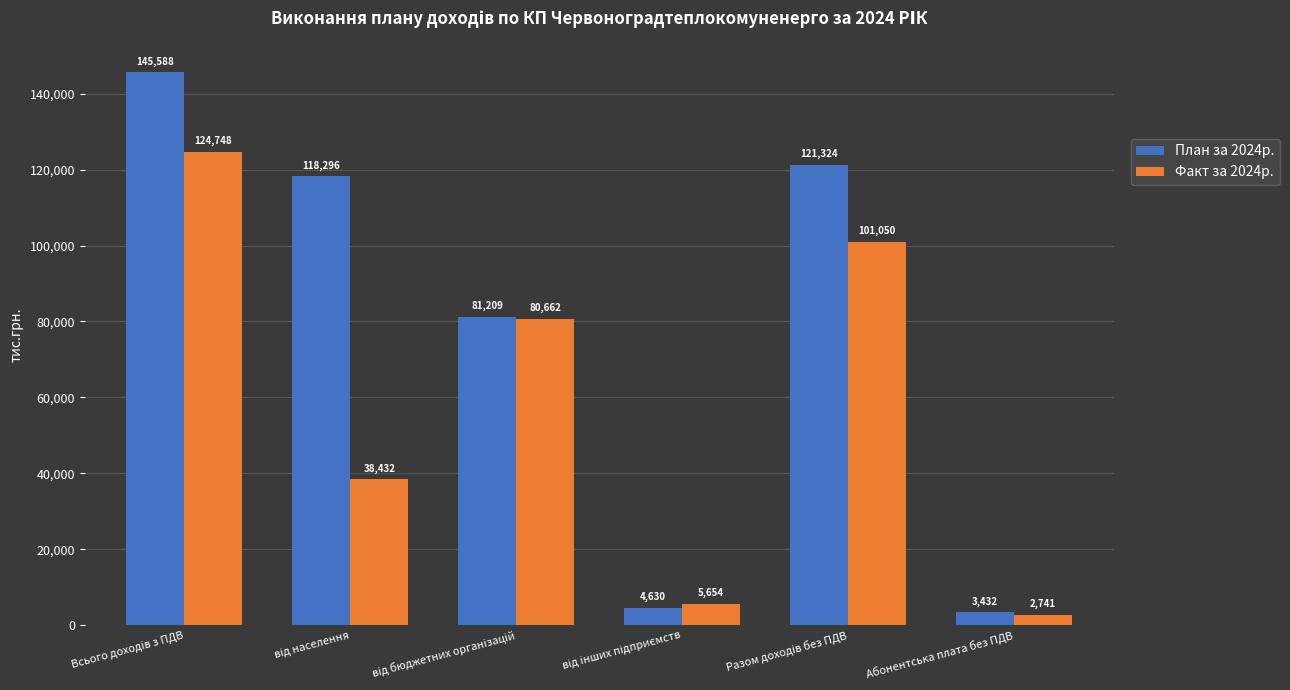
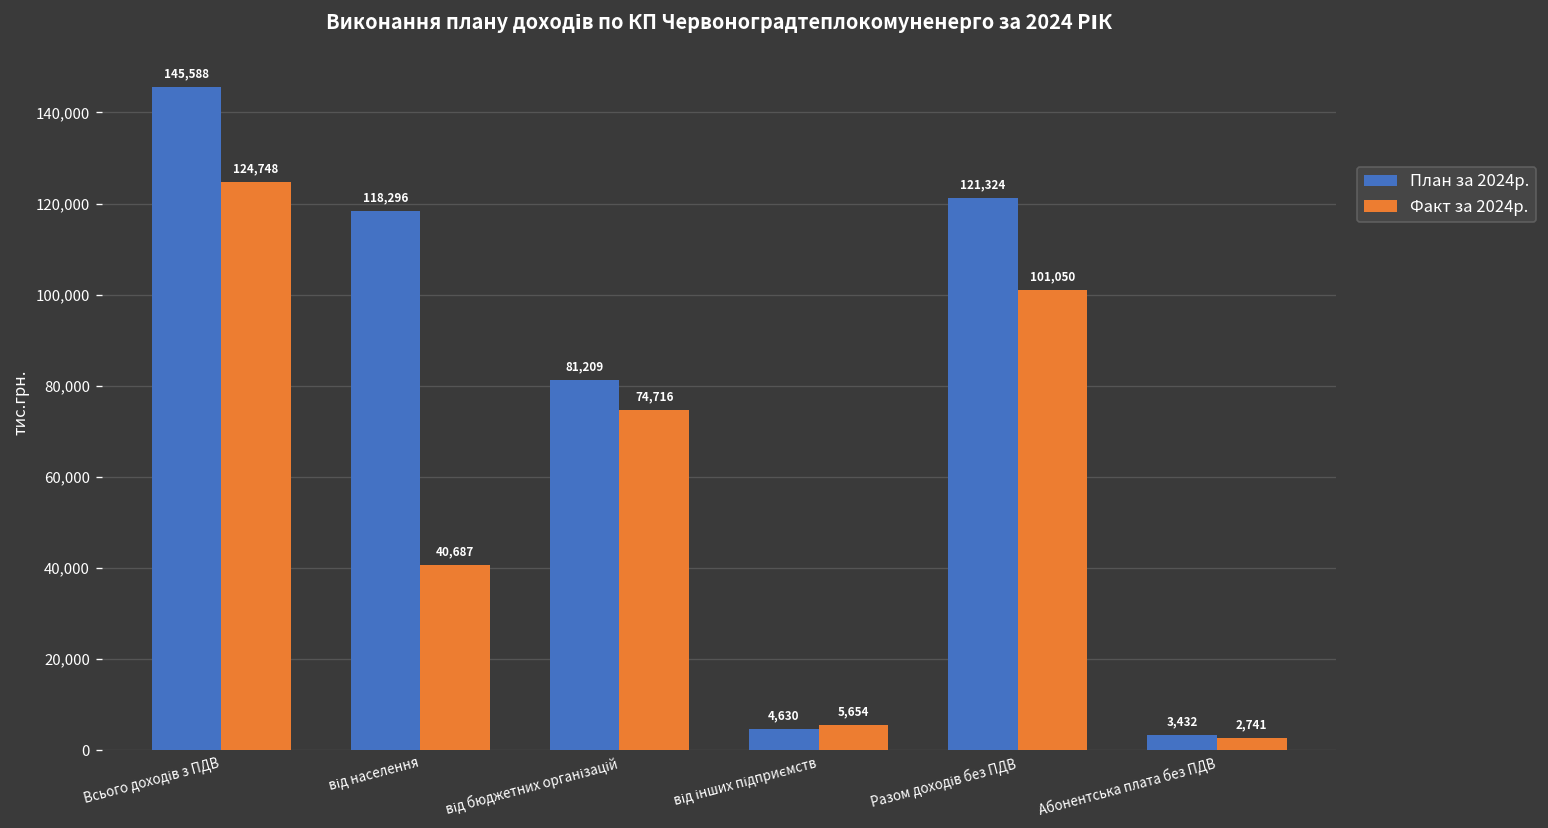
Факт за 2024р., від населення: 38,432 -> 40,687
Факт за 2024р., від бюджетних організацій: 80,662 -> 74,716
